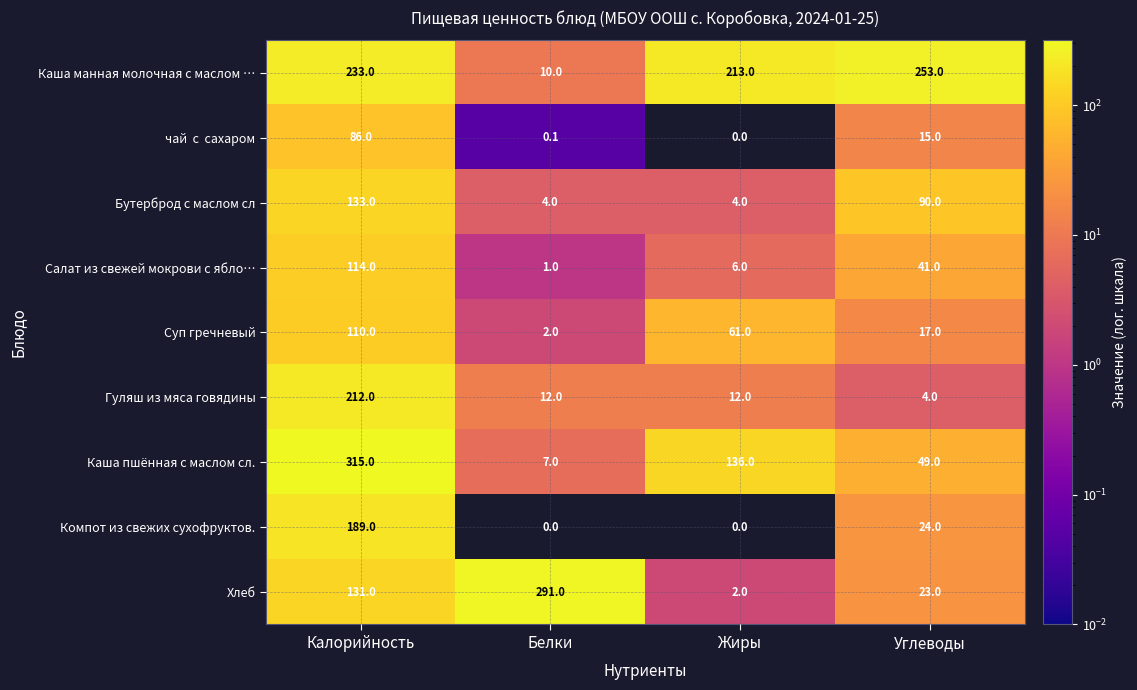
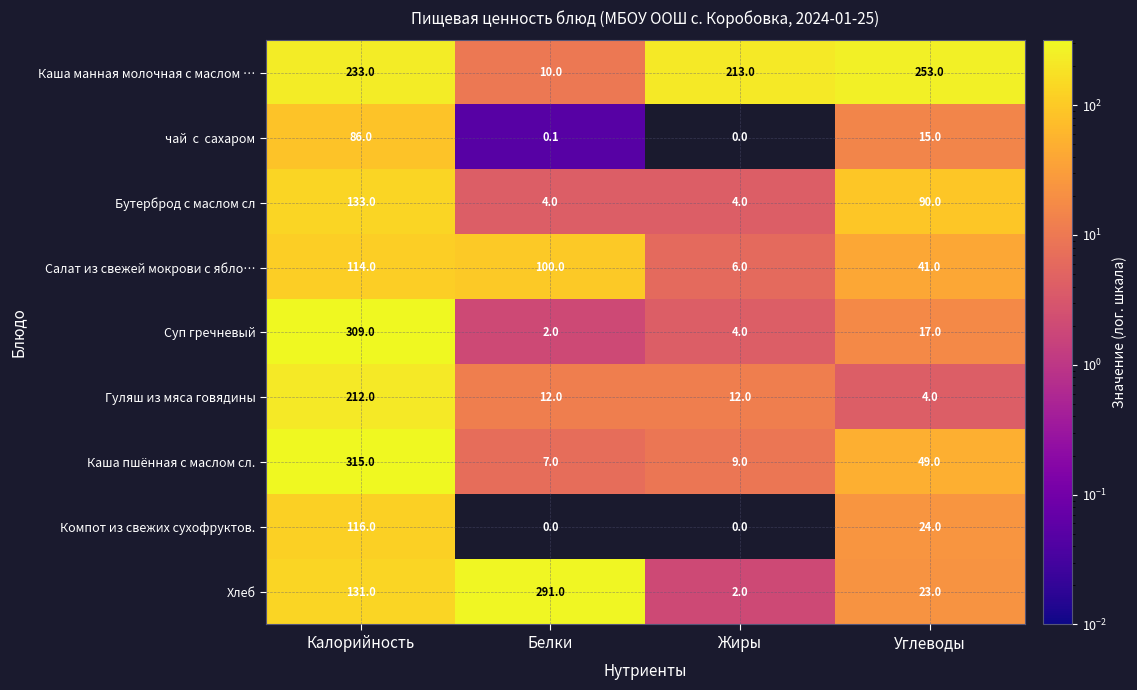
Салат из свежей мокрови с ябло…, Белки: 1.0 -> 100.0
Суп гречневый, Калорийность: 110.0 -> 309.0
Суп гречневый, Жиры: 61.0 -> 4.0
Каша пшённая с маслом сл., Жиры: 136.0 -> 9.0
Компот из свежих сухофруктов., Калорийность: 189.0 -> 116.0
